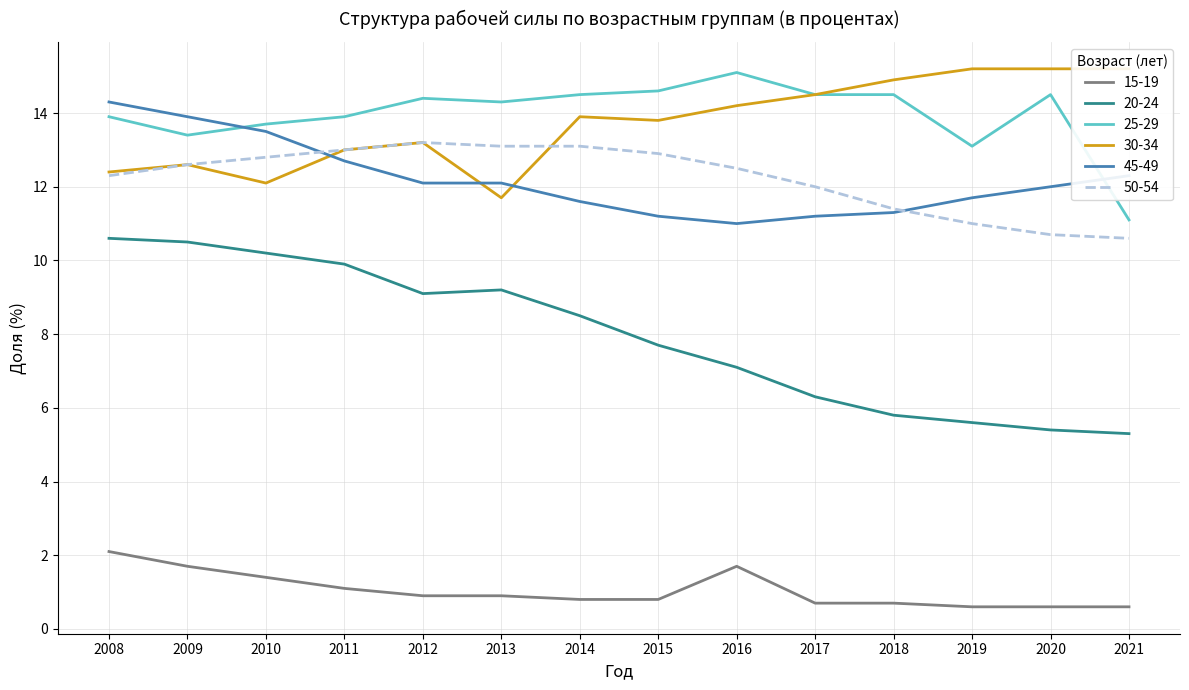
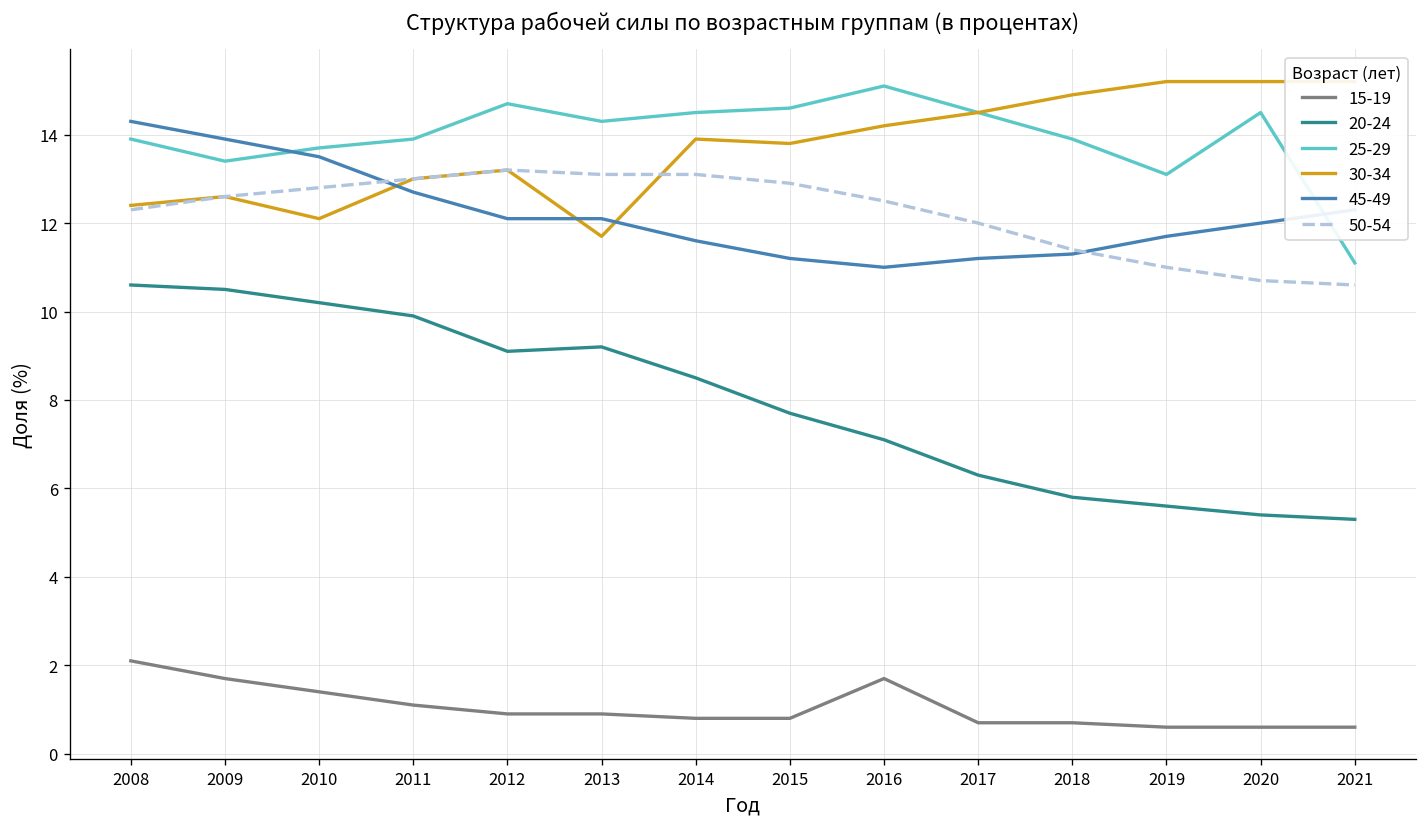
25-29, 2012: 14.4 -> 14.7
25-29, 2018: 14.5 -> 13.9
